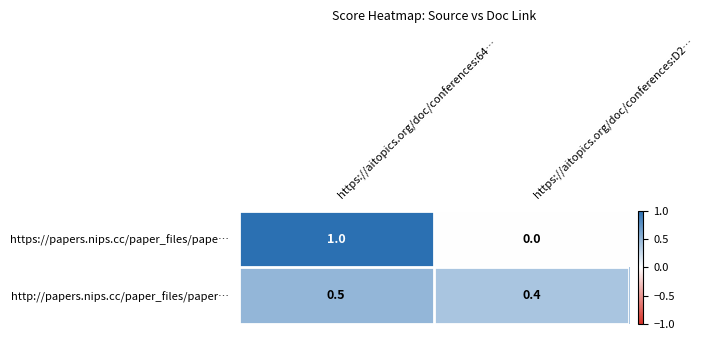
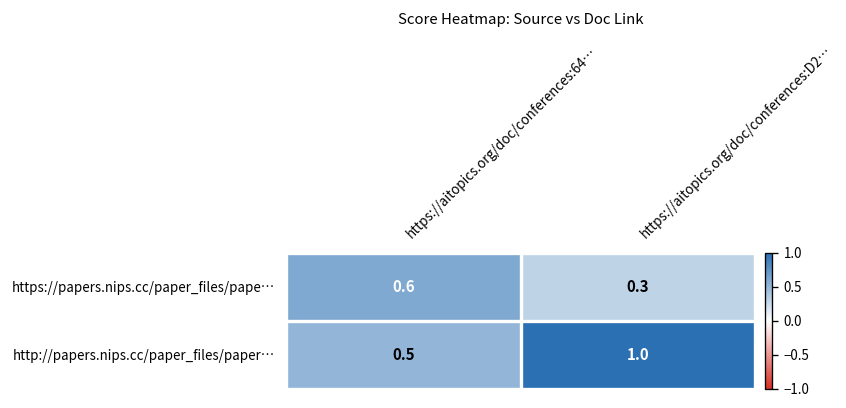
https://papers.nips.cc/paper_files/pape…, https://aitopics.org/doc/conferences:64…: 1.0 -> 0.6
https://papers.nips.cc/paper_files/pape…, https://aitopics.org/doc/conferences:D2…: 0.0 -> 0.3
http://papers.nips.cc/paper_files/paper…, https://aitopics.org/doc/conferences:D2…: 0.4 -> 1.0
